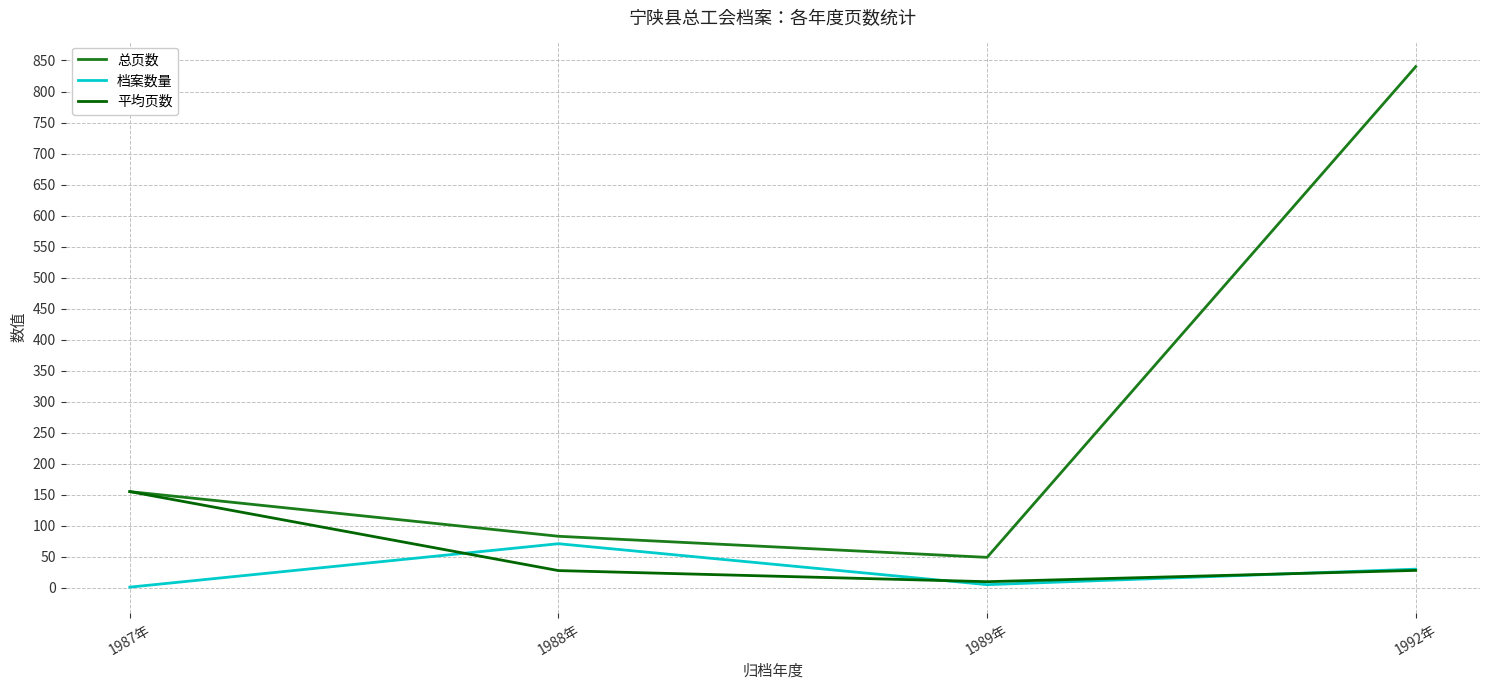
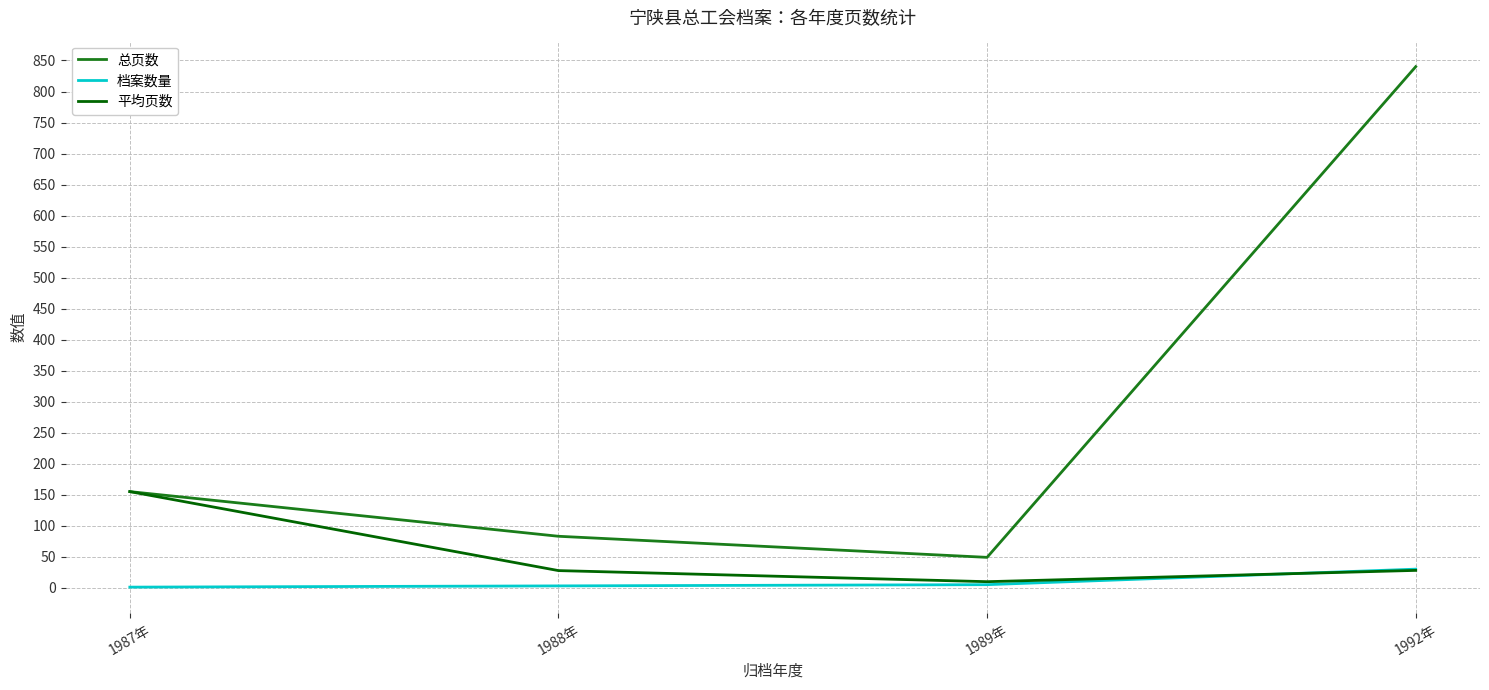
档案数量, 1988年: 70 -> 0
